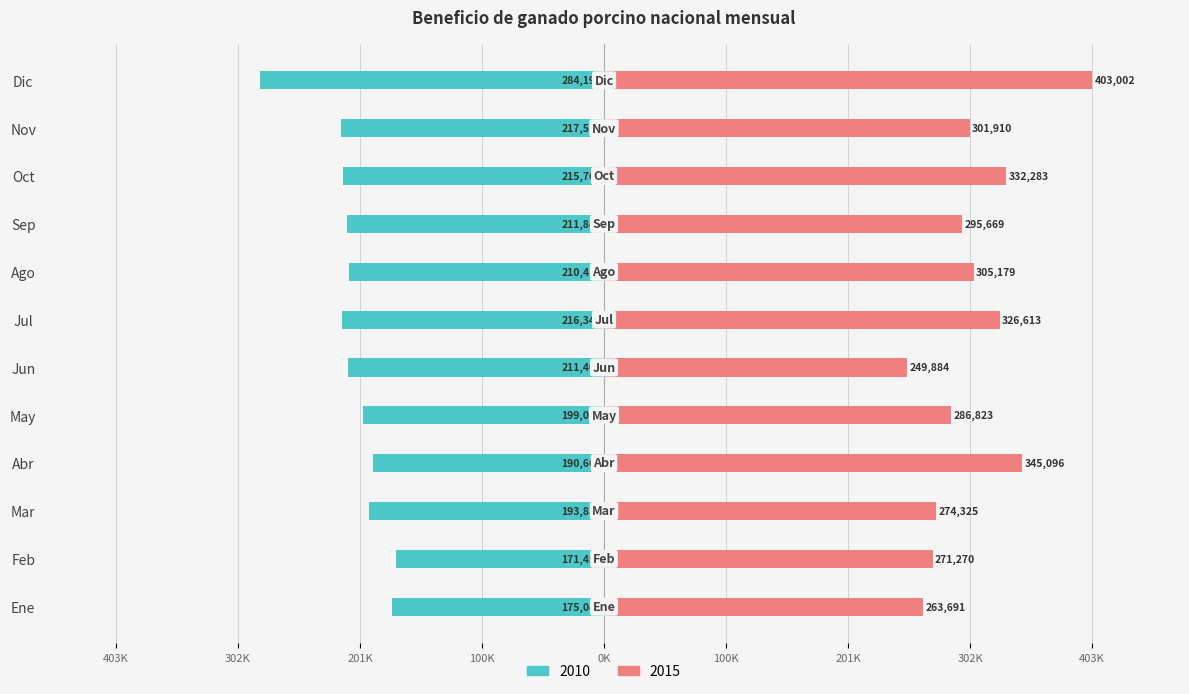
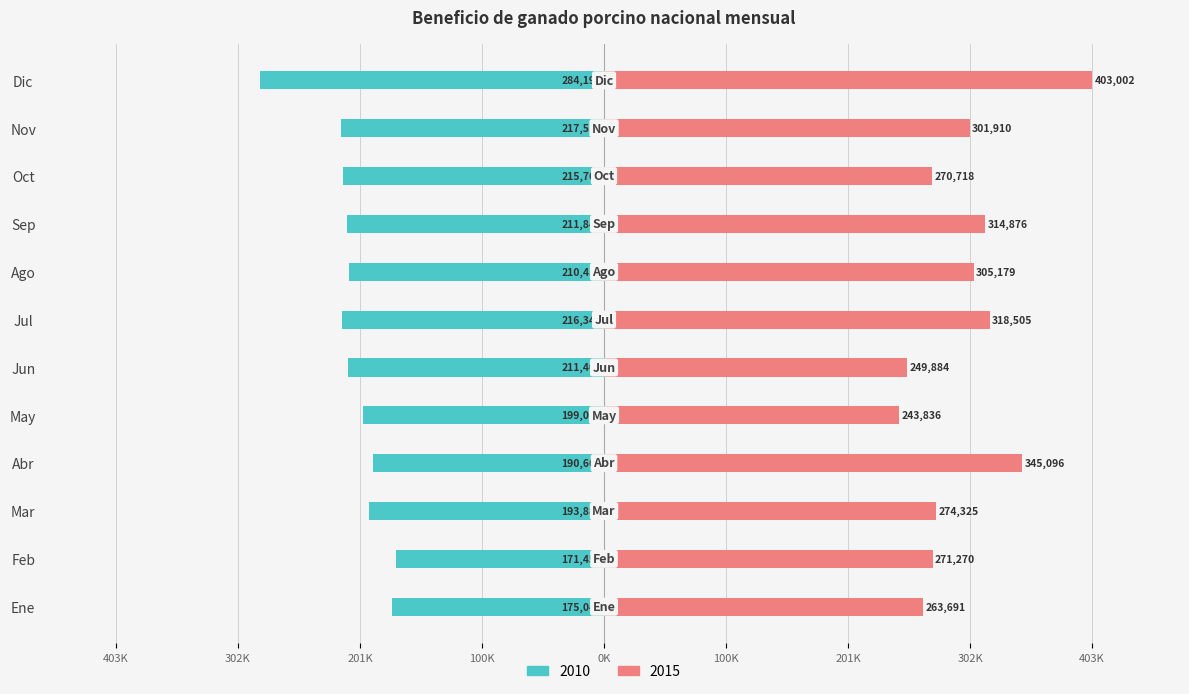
2015, Oct: 332,283 -> 270,718
2015, Sep: 295,669 -> 314,876
2015, Jul: 326,613 -> 318,505
2015, May: 286,823 -> 243,836
